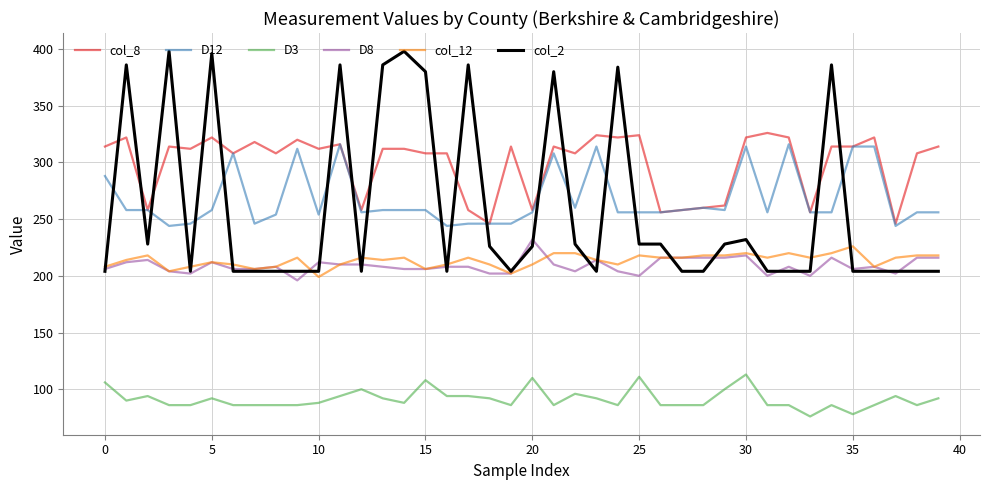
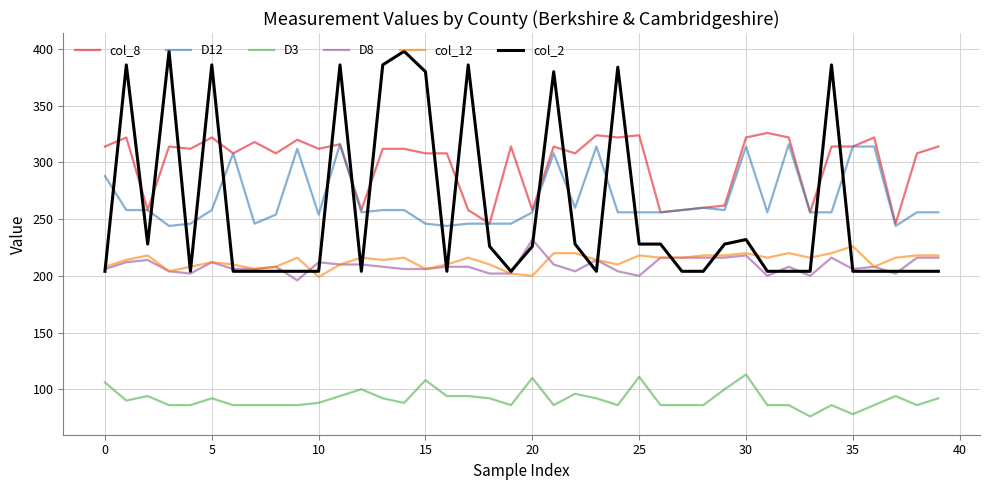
col_2, 5: 396 -> 386
D12, 15: 258 -> 246
col_12, 20: 210 -> 200
